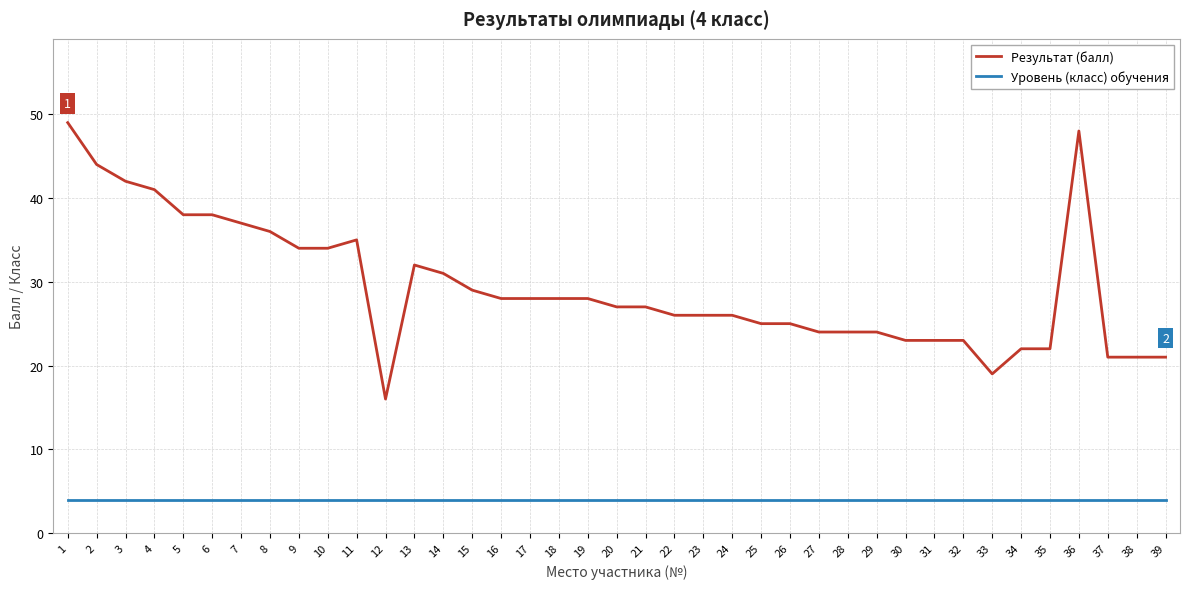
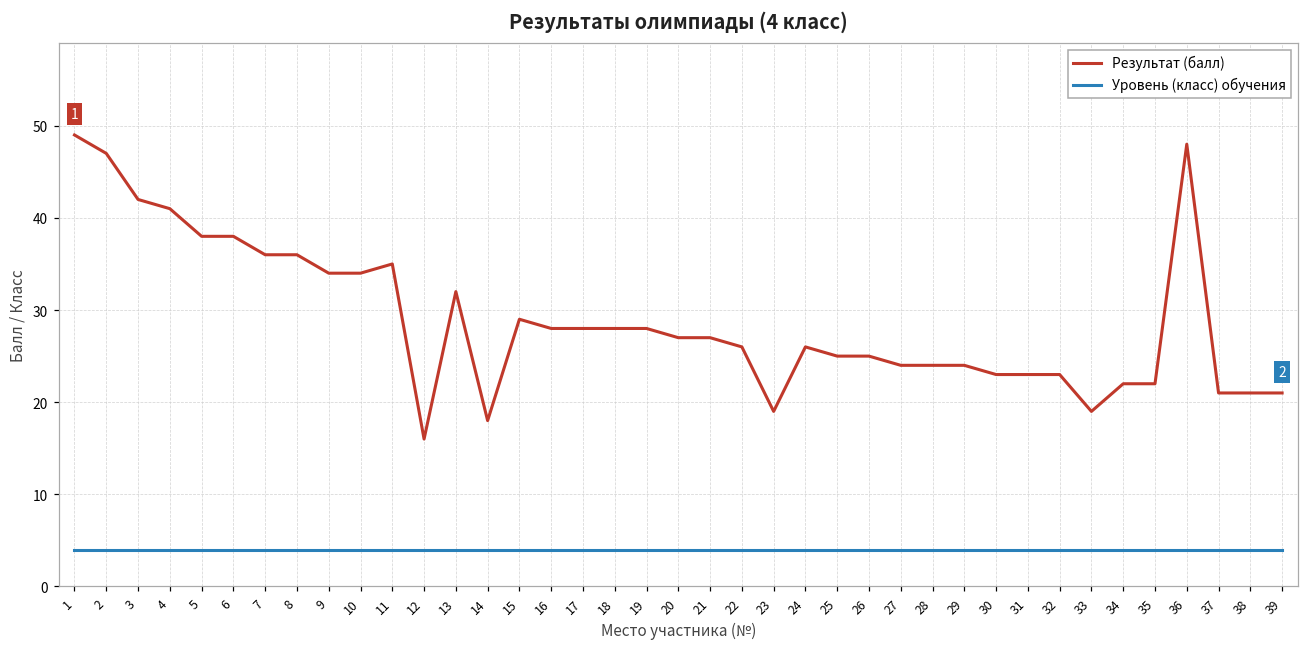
Результат (балл), 2: 44 -> 47
Результат (балл), 7: 37 -> 36
Результат (балл), 14: 31 -> 18
Результат (балл), 23: 26 -> 19
